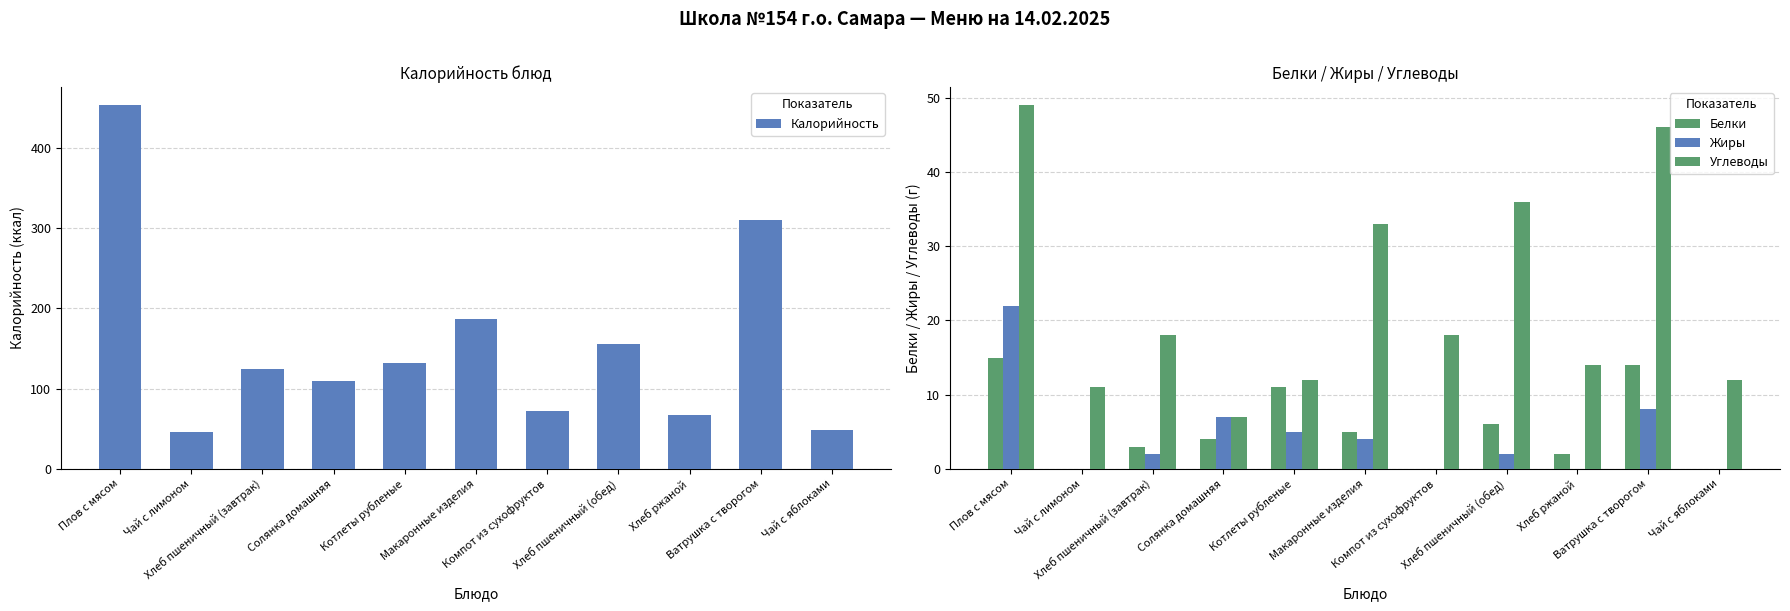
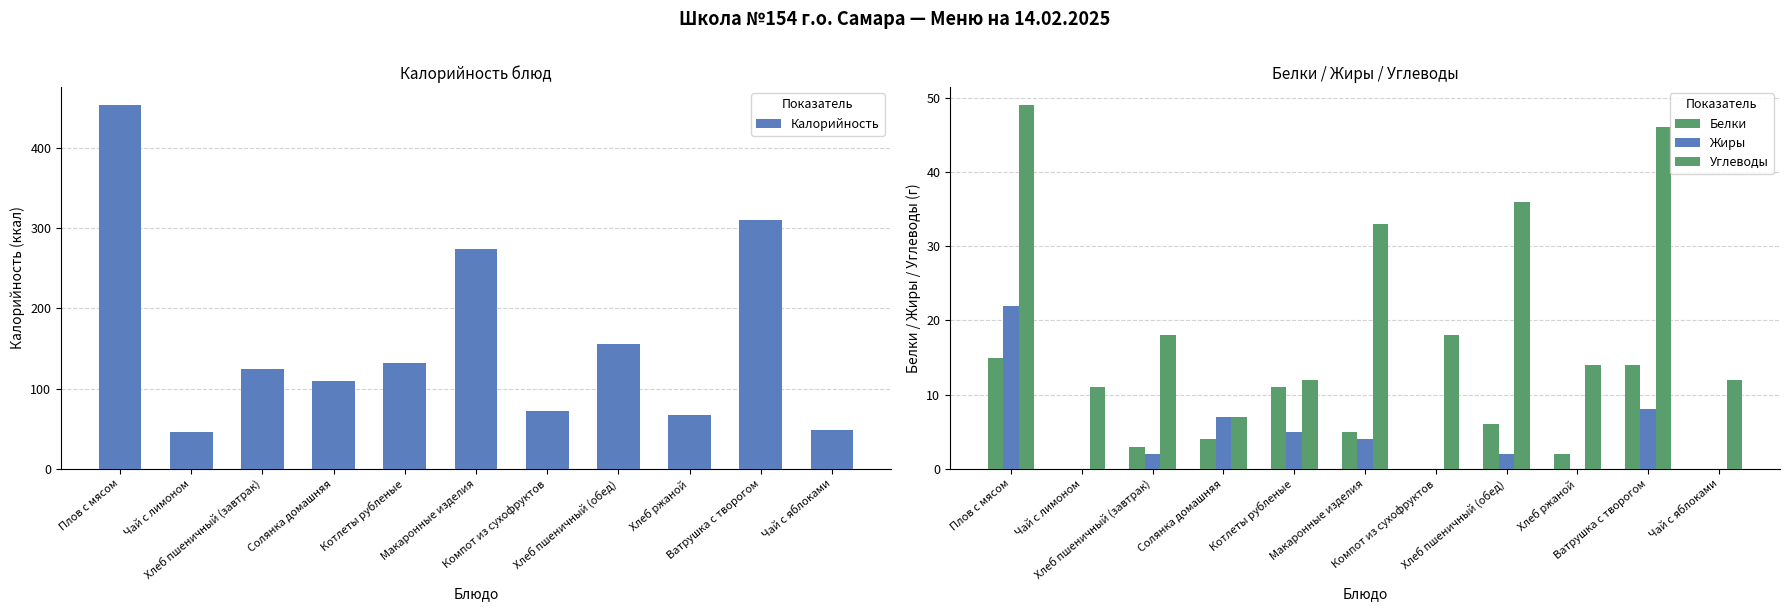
Калорийность блюд, Макаронные изделия: 190 -> 270
